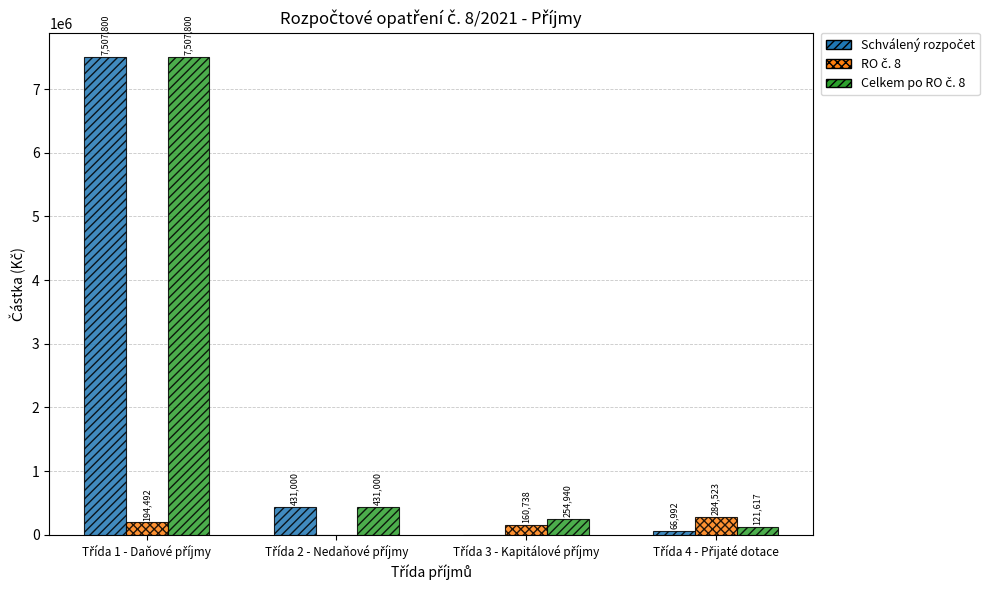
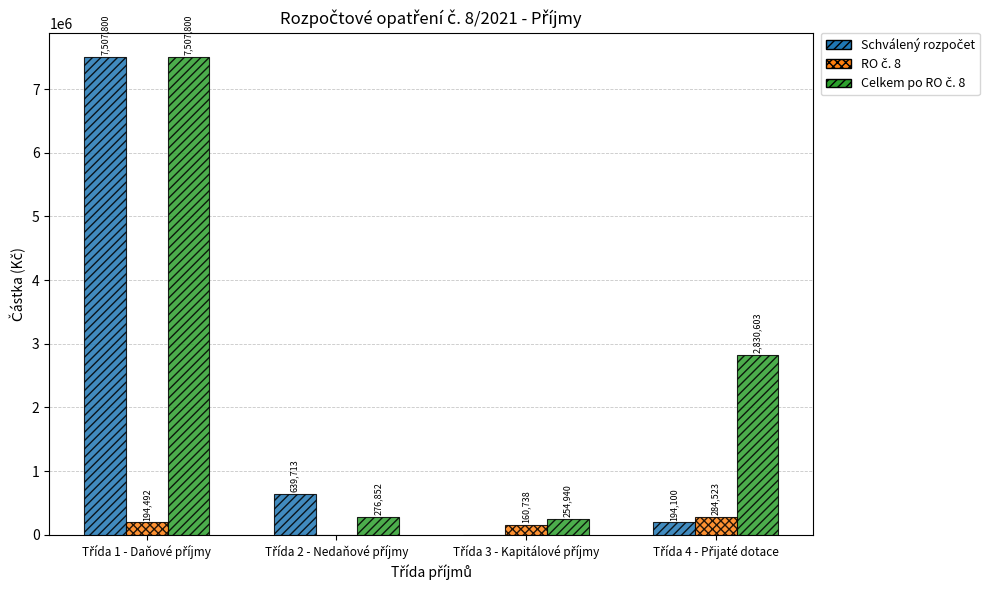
Schválený rozpočet, Třída 2 - Nedaňové příjmy: 431,000 -> 639,713
Celkem po RO č. 8, Třída 2 - Nedaňové příjmy: 431,000 -> 276,852
Schválený rozpočet, Třída 4 - Přijaté dotace: 66,992 -> 194,100
Celkem po RO č. 8, Třída 4 - Přijaté dotace: 121,617 -> 2,830,603
